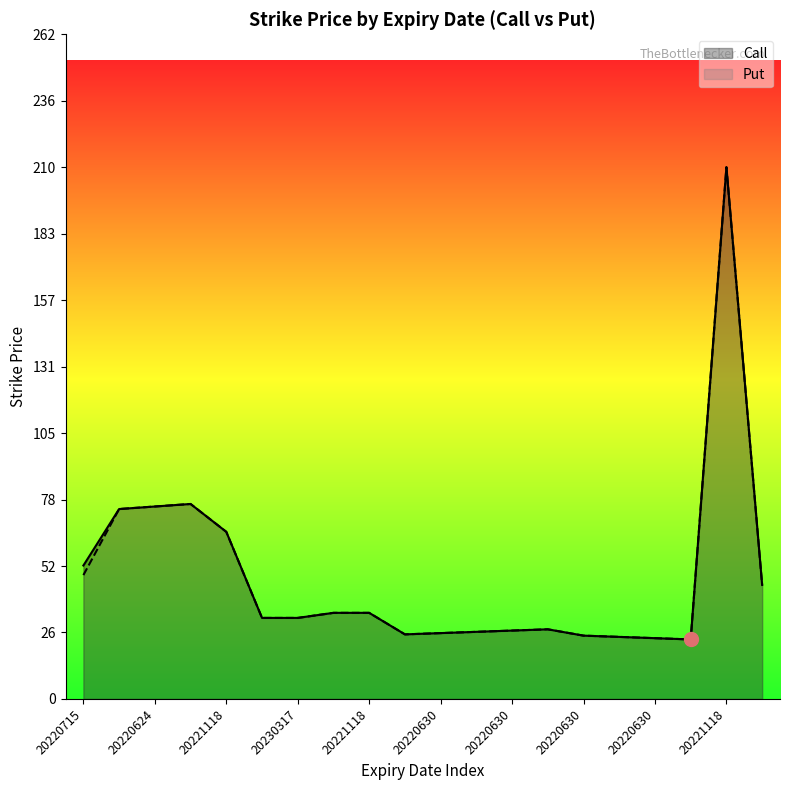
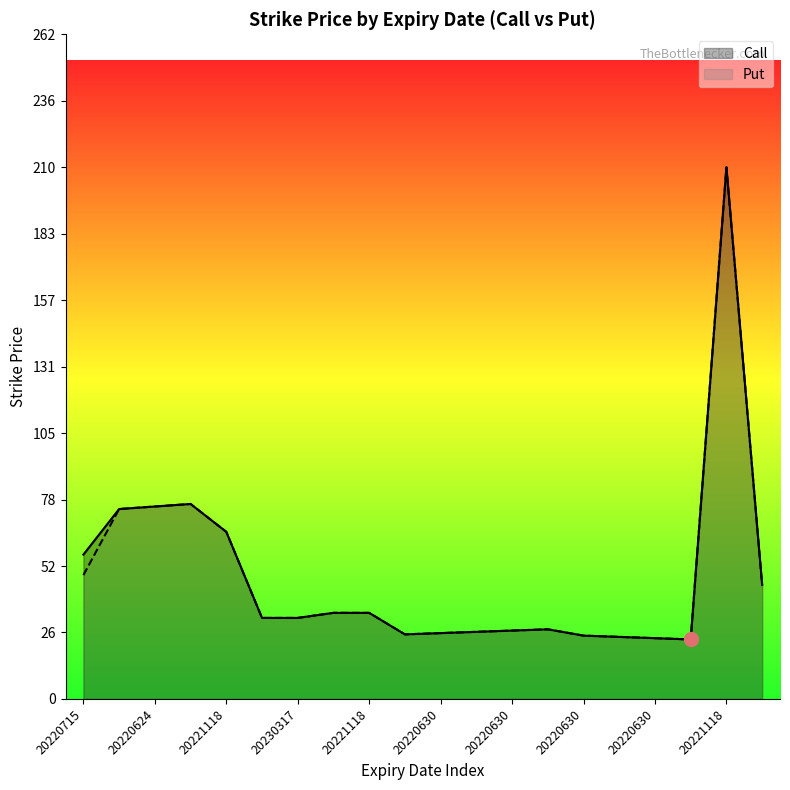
Call, 20220715: 53 -> 57
